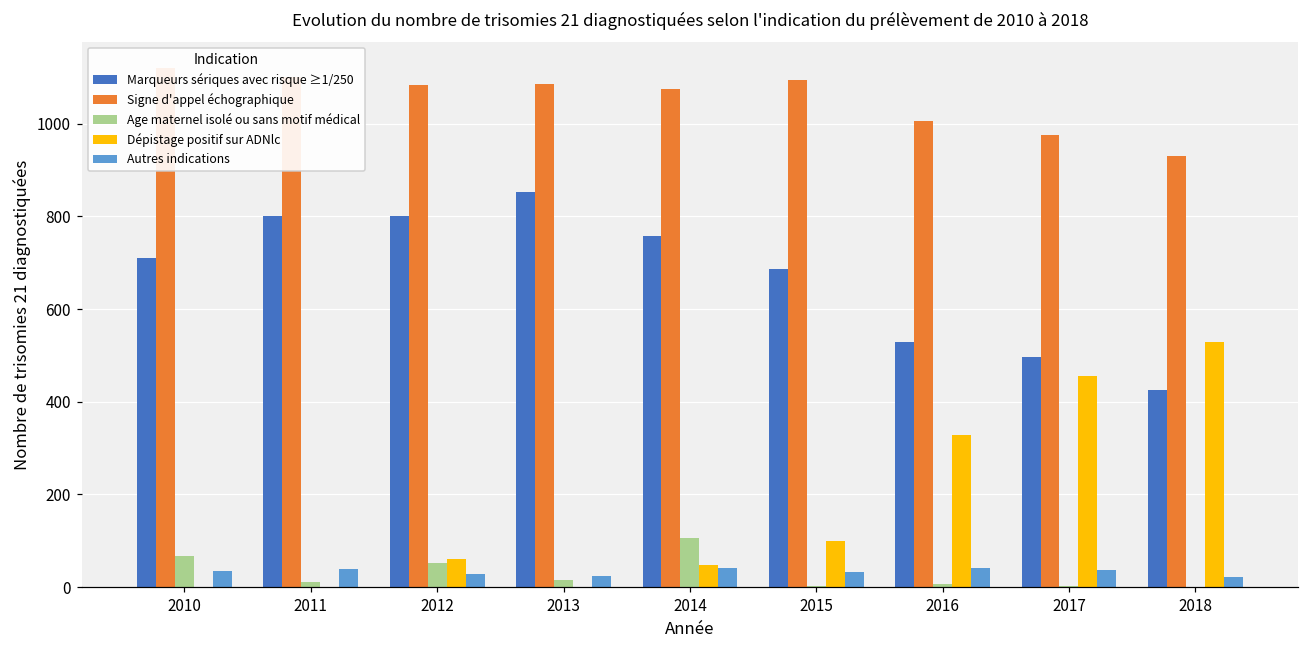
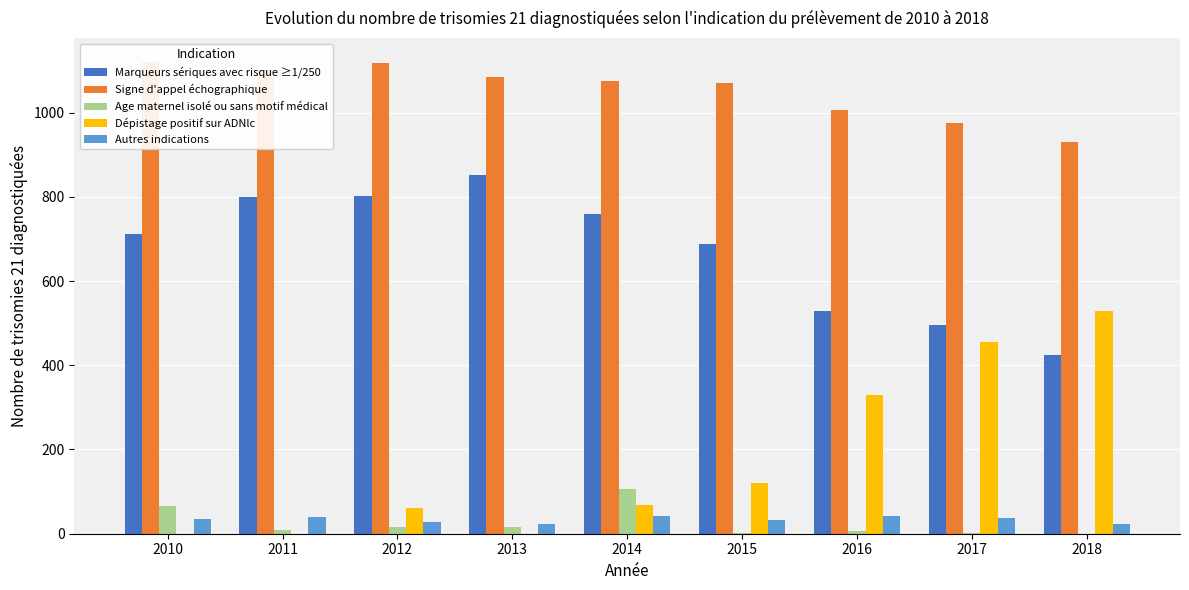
Signe d'appel échographique, 2012: 1080 -> 1120
Age maternel isolé ou sans motif médical, 2012: 50 -> 20
Dépistage positif sur ADNlc, 2014: 50 -> 70
Signe d'appel échographique, 2015: 1100 -> 1070
Dépistage positif sur ADNlc, 2015: 100 -> 120
